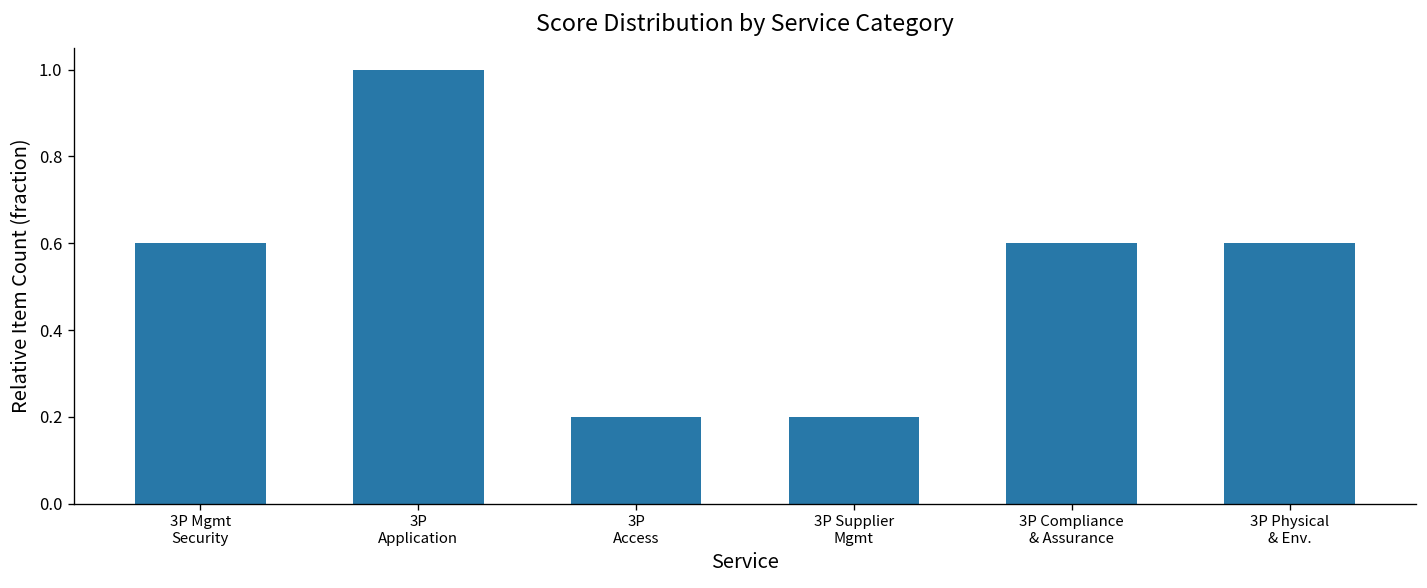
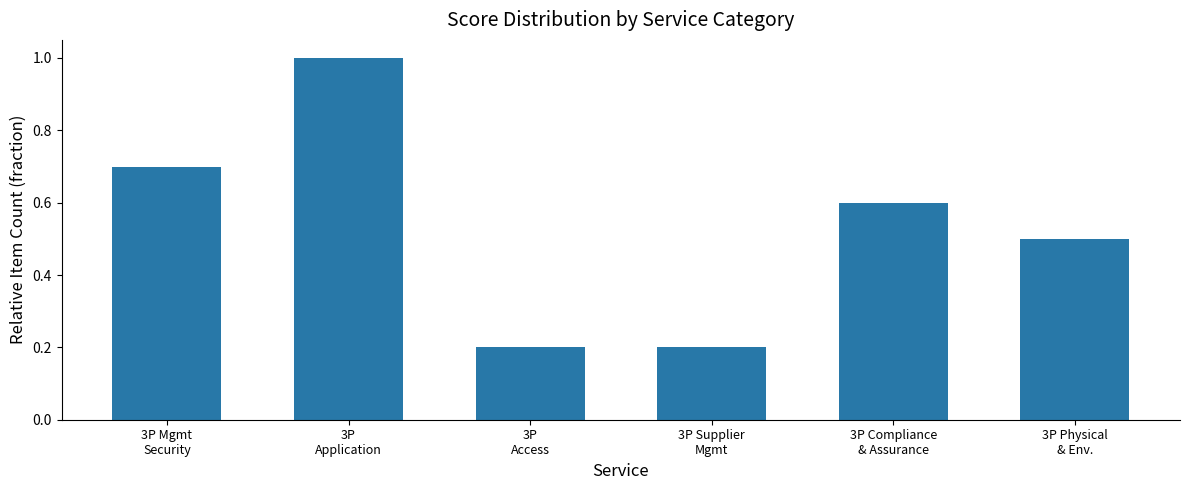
3P Mgmt Security: 0.60 -> 0.70
3P Physical & Env.: 0.60 -> 0.50
